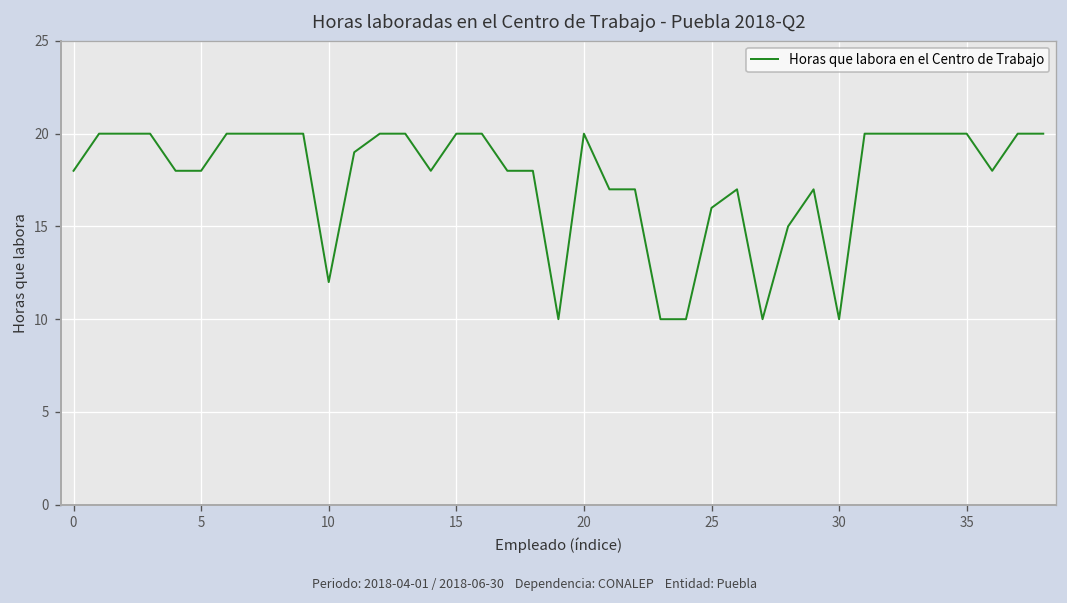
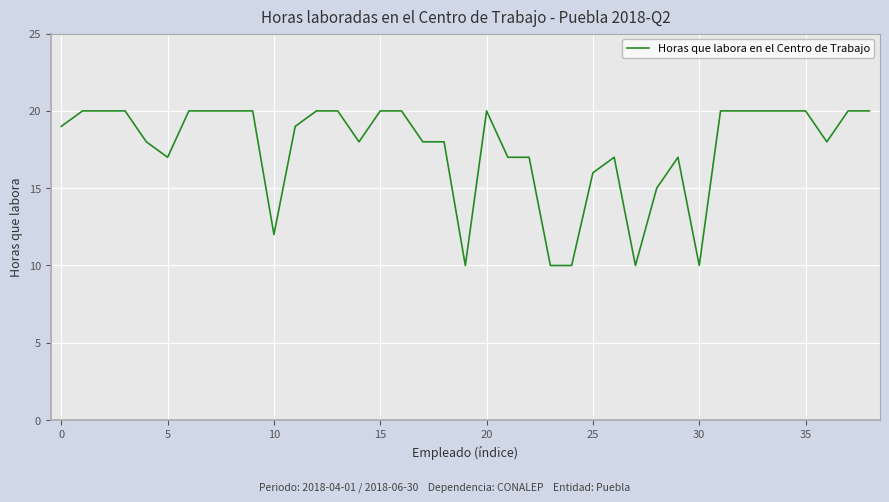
0: 18 -> 19
5: 18 -> 17
